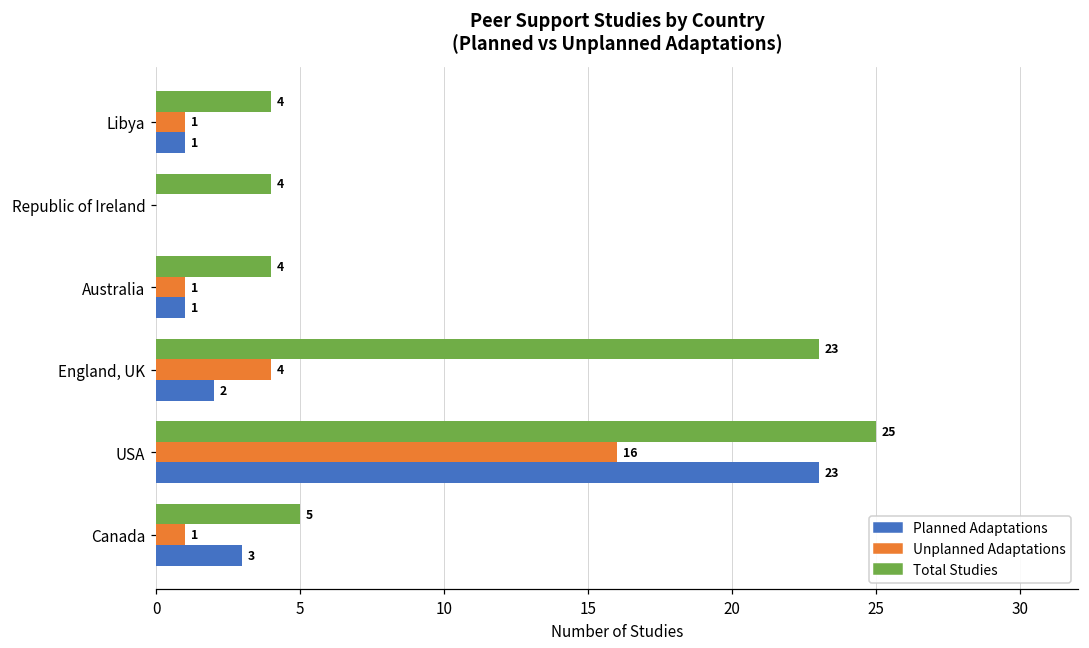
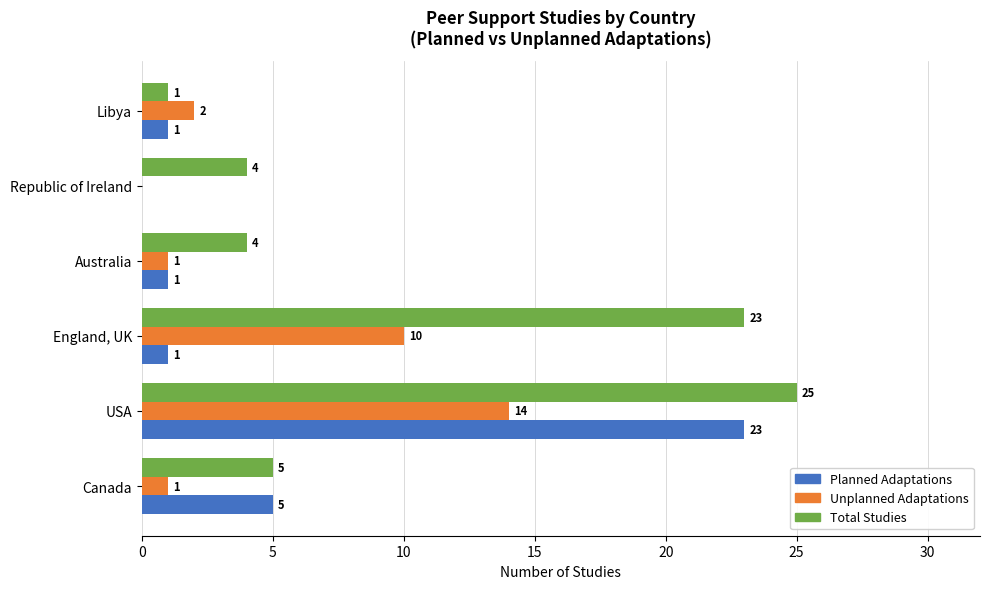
Total Studies, Libya: 4 -> 1
Unplanned Adaptations, Libya: 1 -> 2
Unplanned Adaptations, England, UK: 4 -> 10
Planned Adaptations, England, UK: 2 -> 1
Unplanned Adaptations, USA: 16 -> 14
Planned Adaptations, Canada: 3 -> 5
